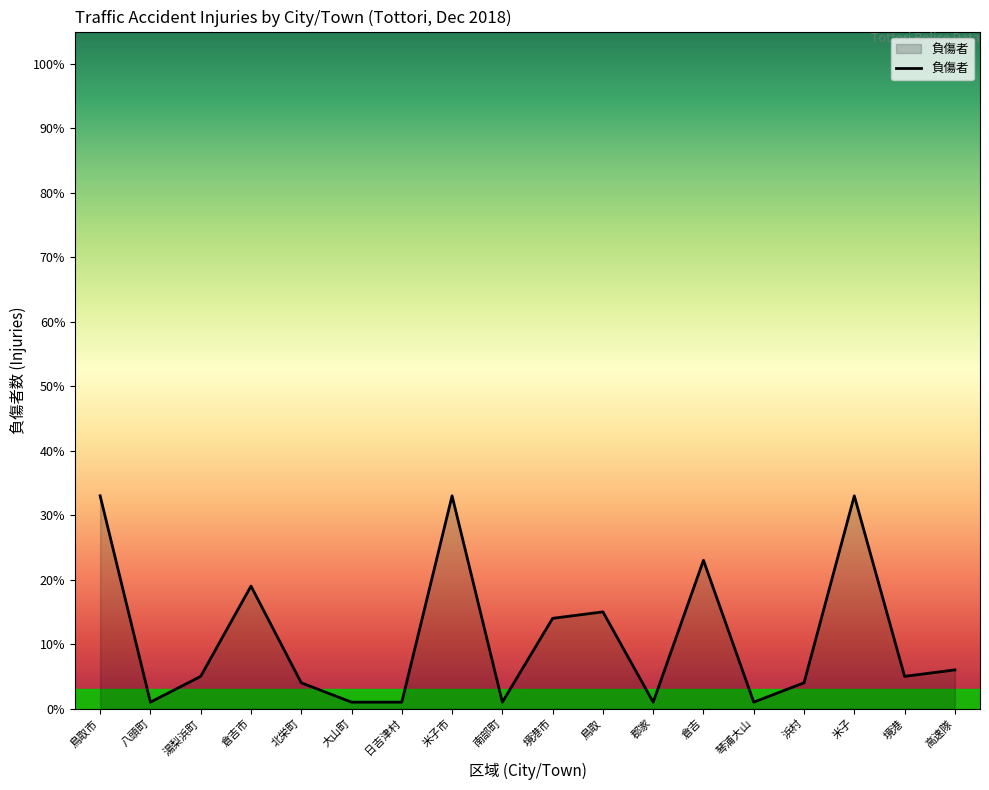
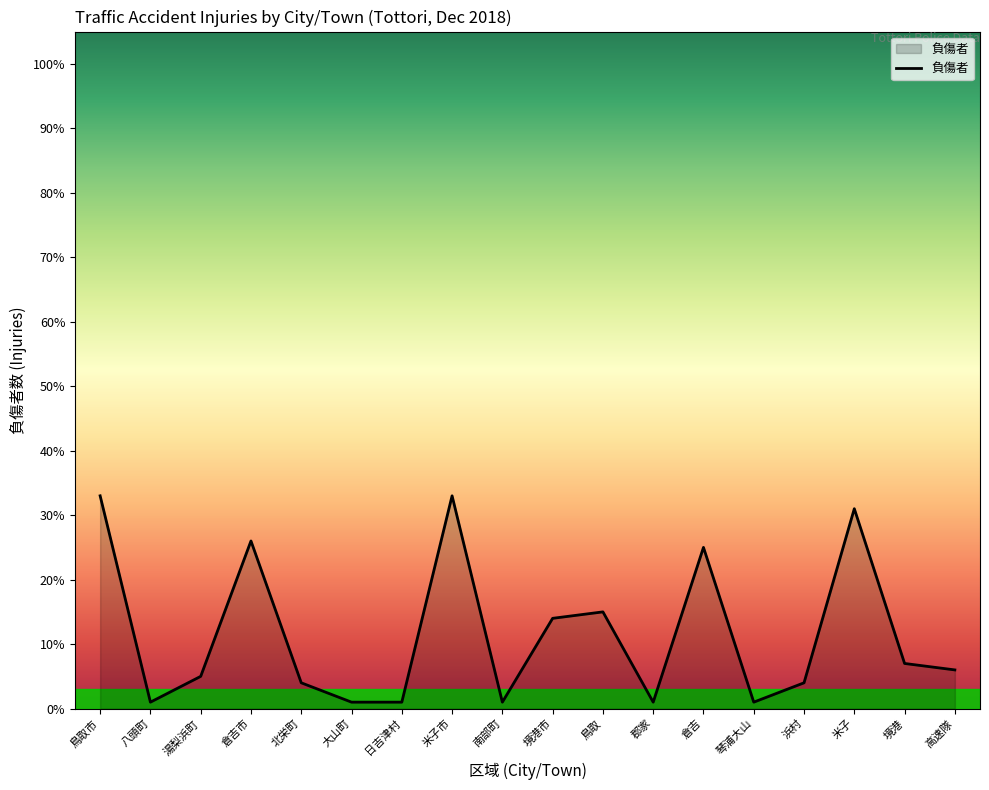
倉吉市: 19% -> 26%
倉吉: 23% -> 25%
米子: 33% -> 31%
境港: 5% -> 7%
